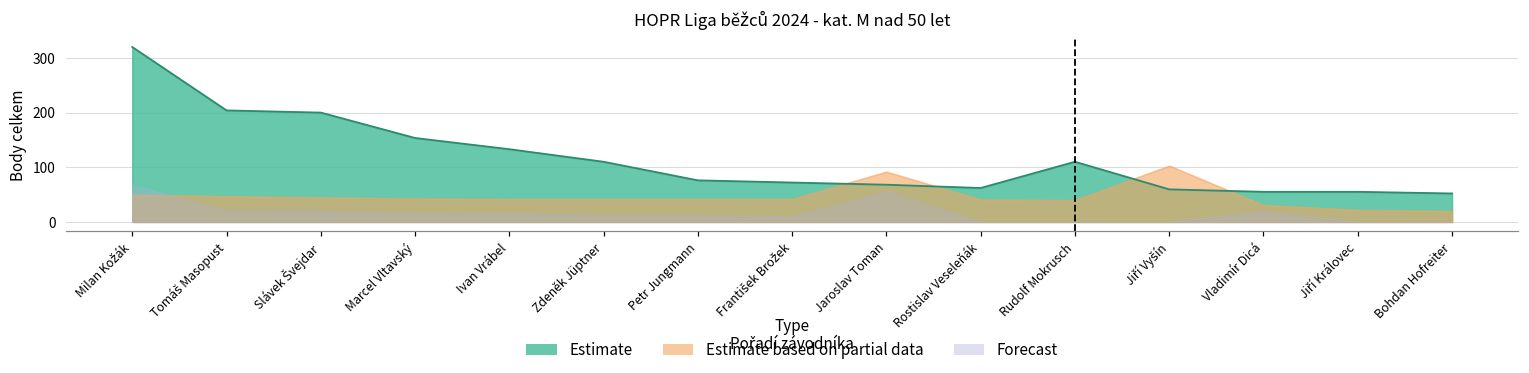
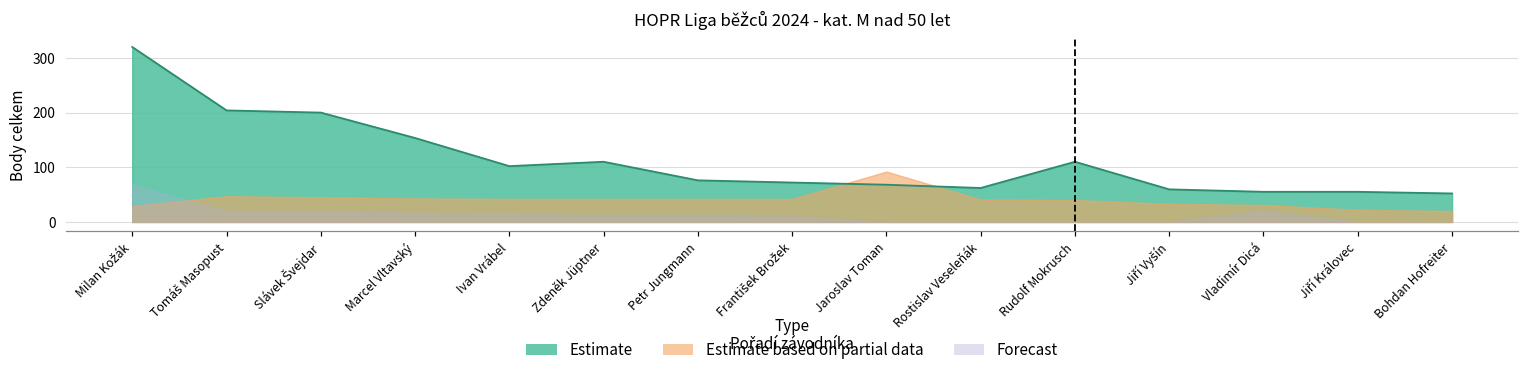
Estimate based on partial data, Milan Kožák: 50 -> 30
Estimate, Ivan Vrábel: 130 -> 100
Forecast, Jaroslav Toman: 60 -> 0
Estimate based on partial data, Jiří Vyšín: 100 -> 30
